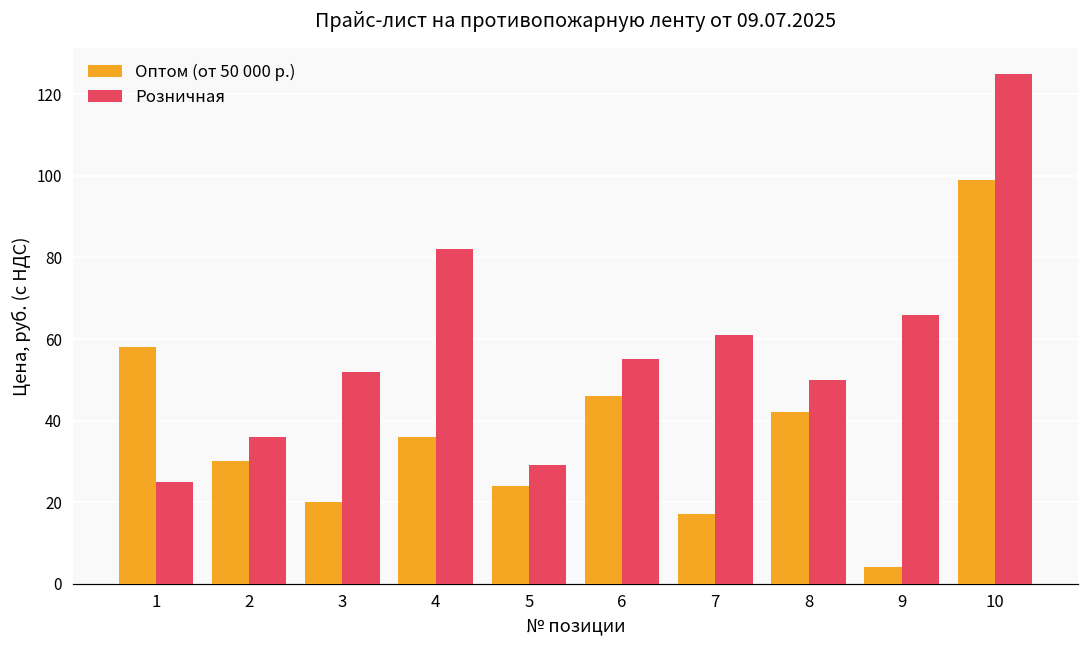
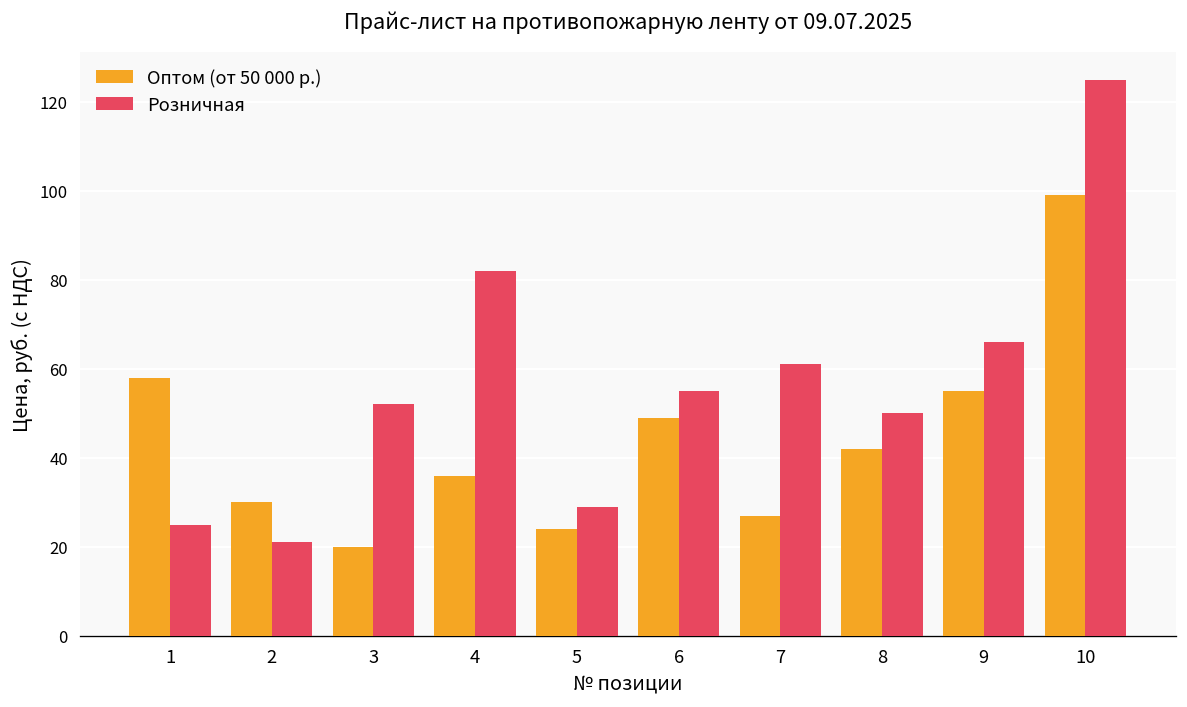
Розничная, 2: 36 -> 21
Оптом (от 50 000 р.), 6: 46 -> 49
Оптом (от 50 000 р.), 7: 17 -> 27
Оптом (от 50 000 р.), 9: 4 -> 55
